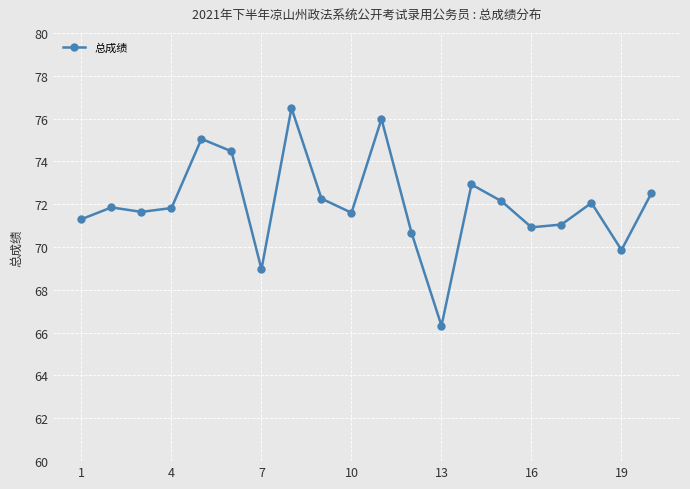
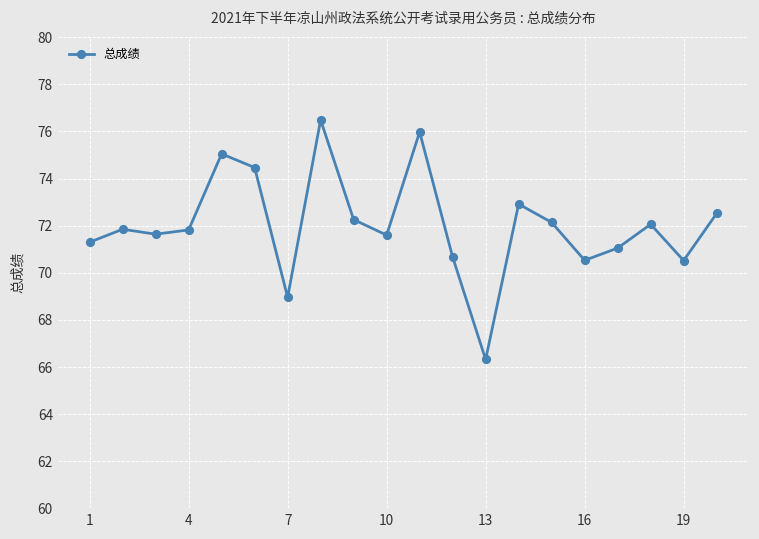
16: 70.9 -> 70.5
19: 69.9 -> 70.5
